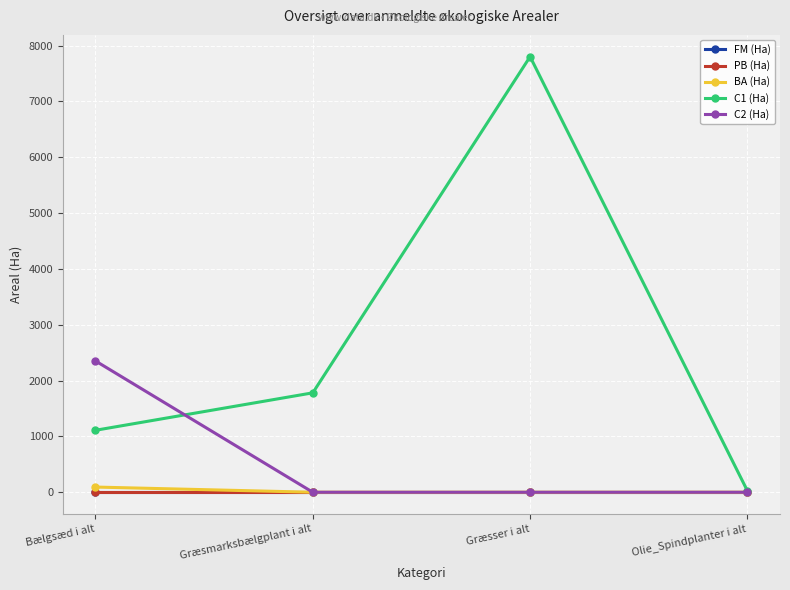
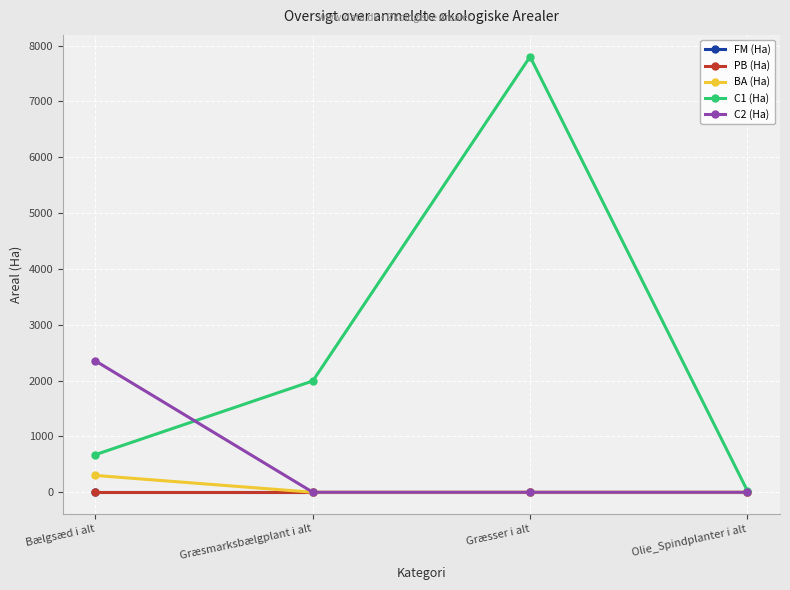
BA (Ha), Bælgsæd i alt: 100 -> 300
C1 (Ha), Bælgsæd i alt: 1100 -> 700
C1 (Ha), Græsmarksbælgplant i alt: 1800 -> 2000
